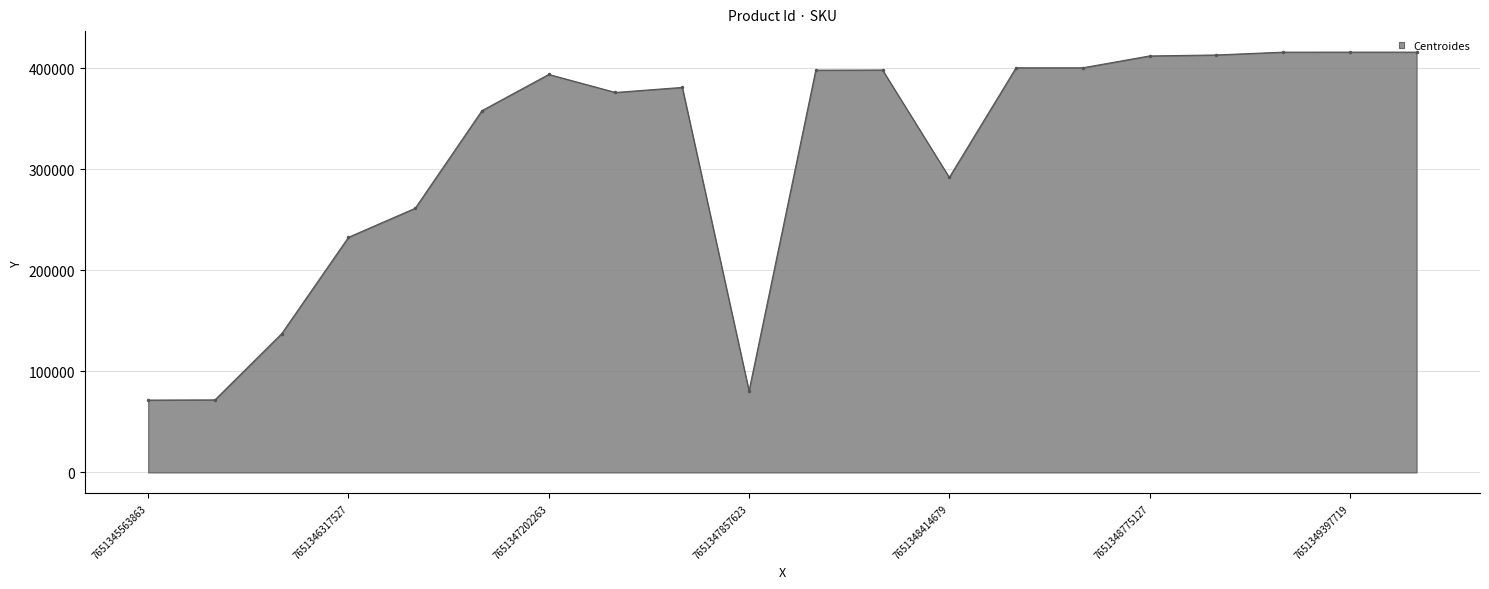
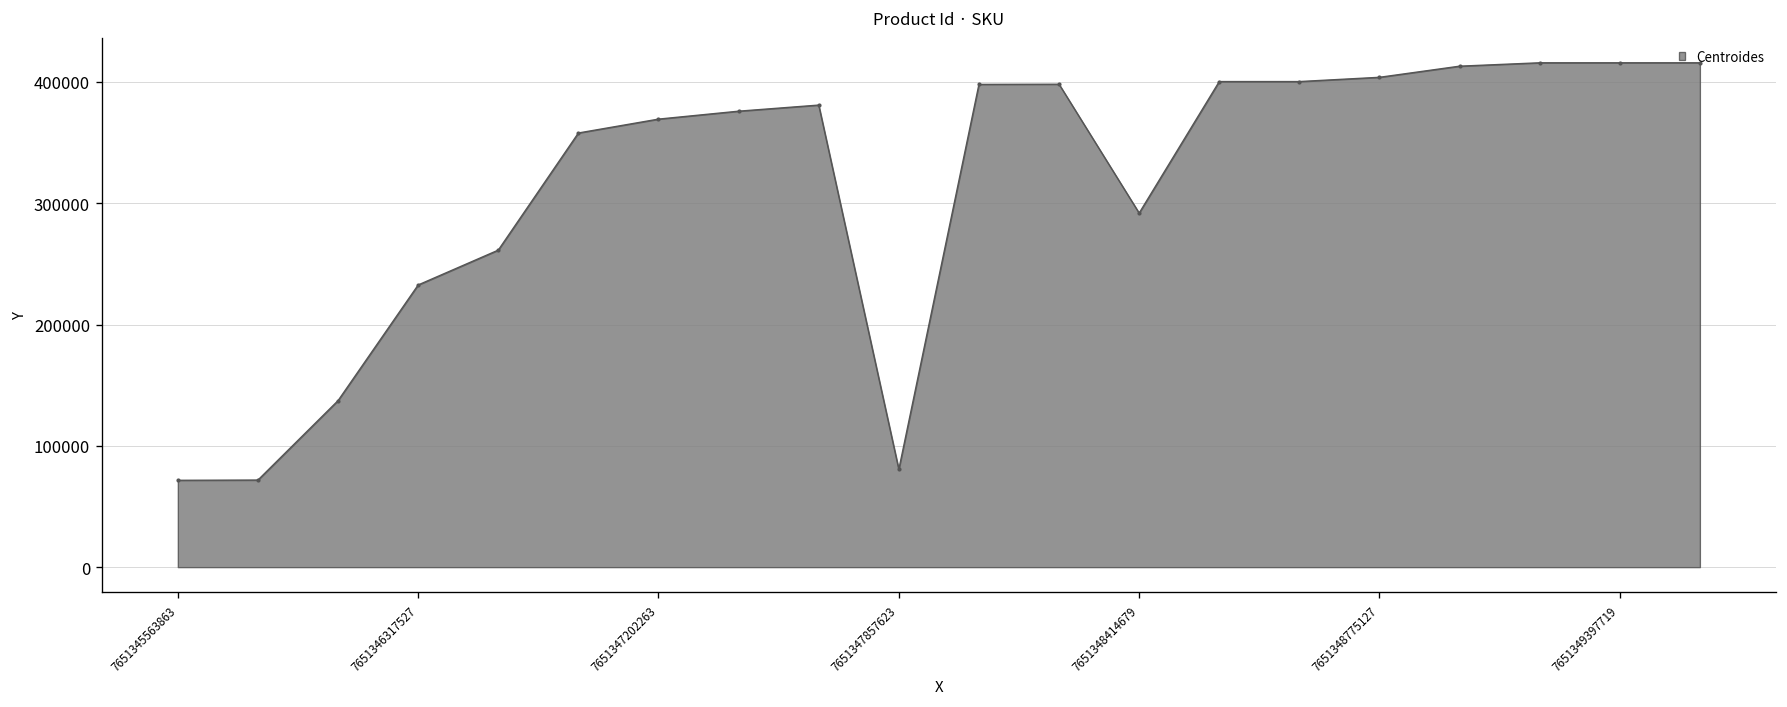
7651347202263: 394000 -> 369000
7651348775127: 412000 -> 404000
